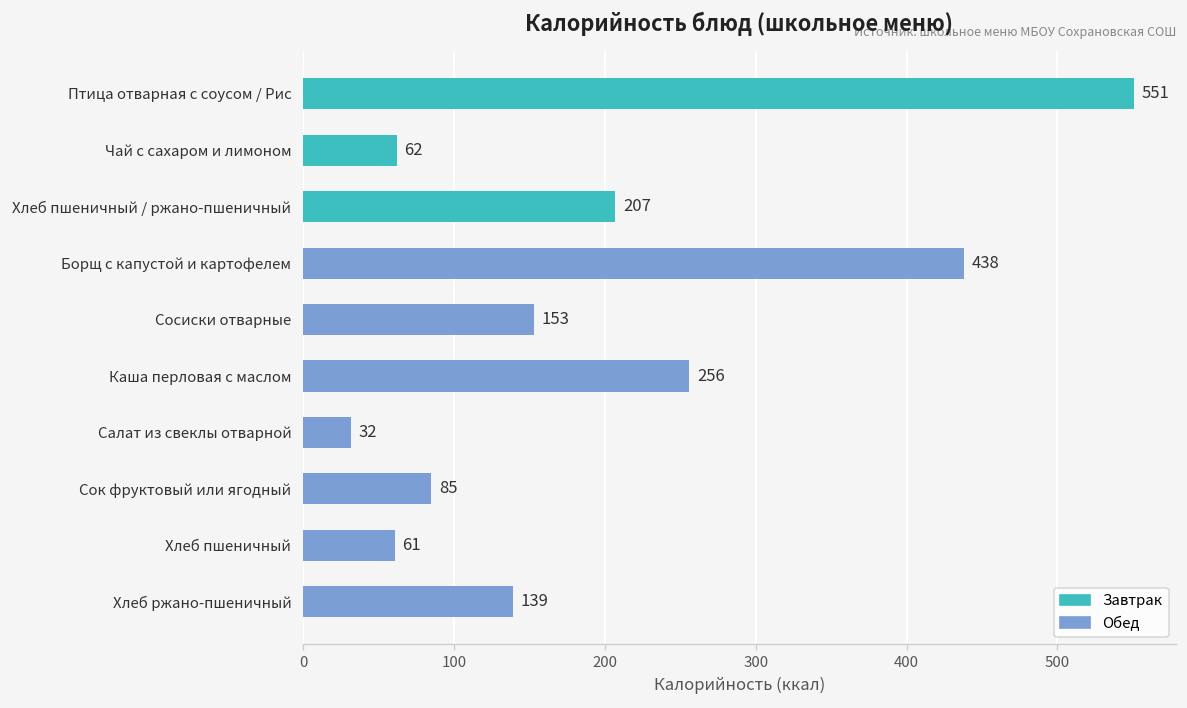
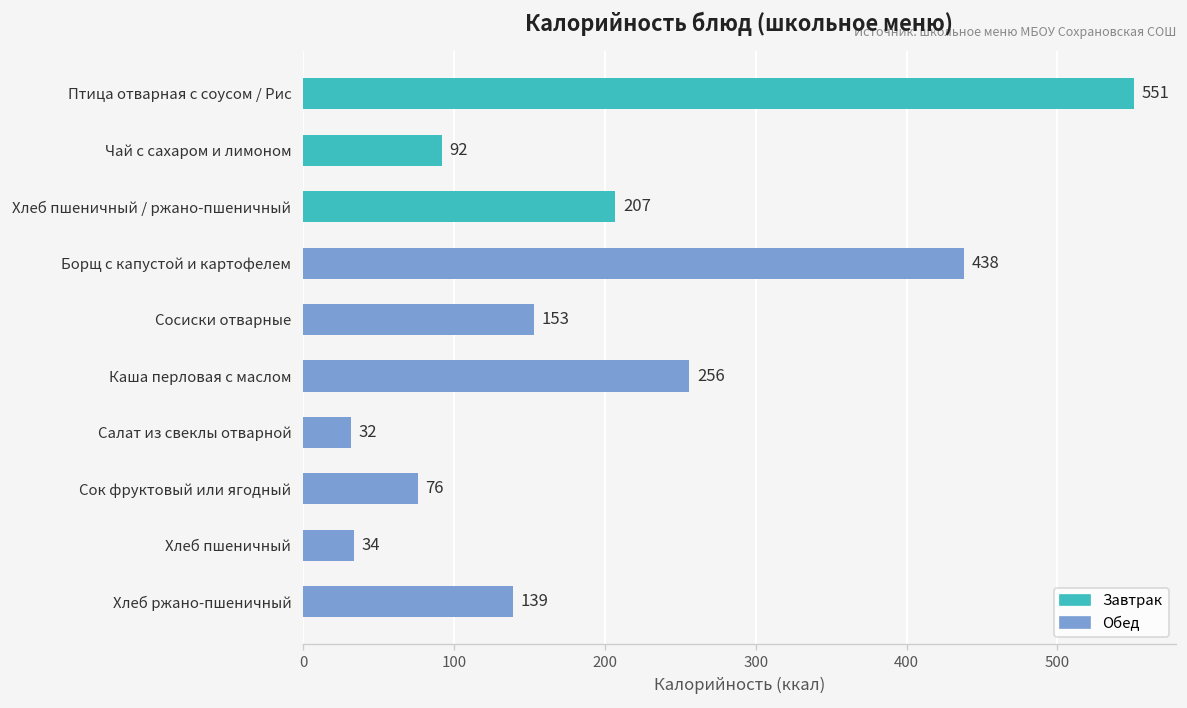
Чай с сахаром и лимоном: 62 -> 92
Сок фруктовый или ягодный: 85 -> 76
Хлеб пшеничный: 61 -> 34
